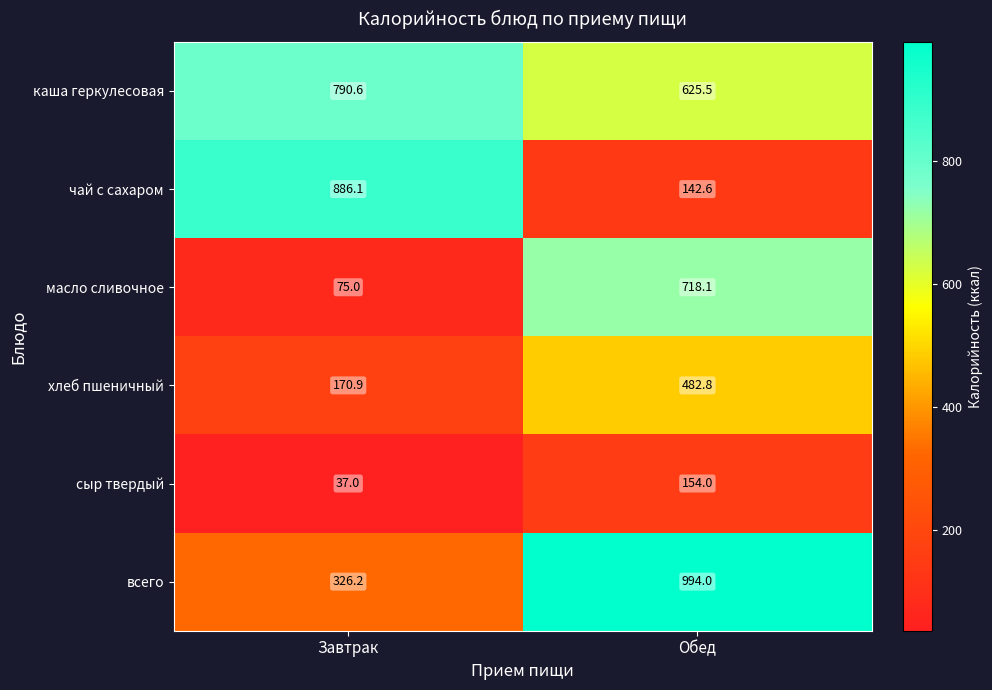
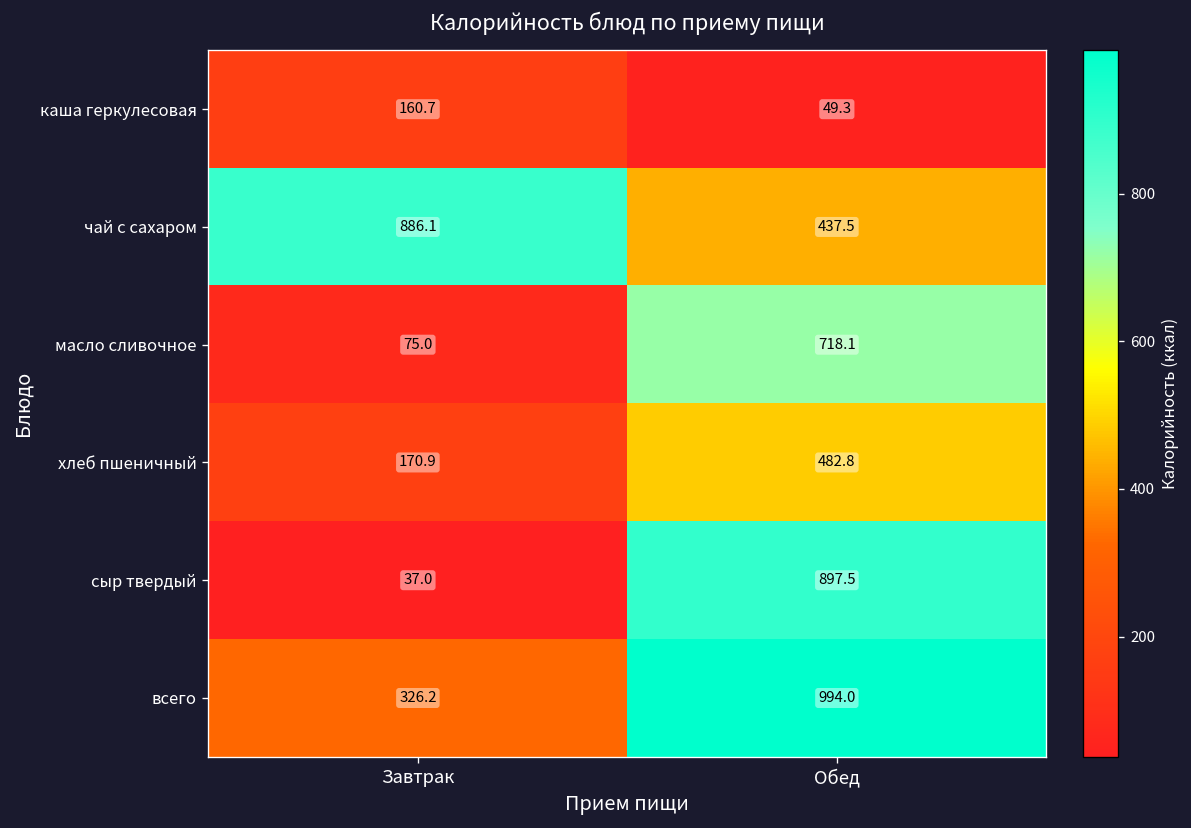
каша геркулесовая, Завтрак: 790.6 -> 160.7
каша геркулесовая, Обед: 625.5 -> 49.3
чай с сахаром, Обед: 142.6 -> 437.5
сыр твердый, Обед: 154.0 -> 897.5
